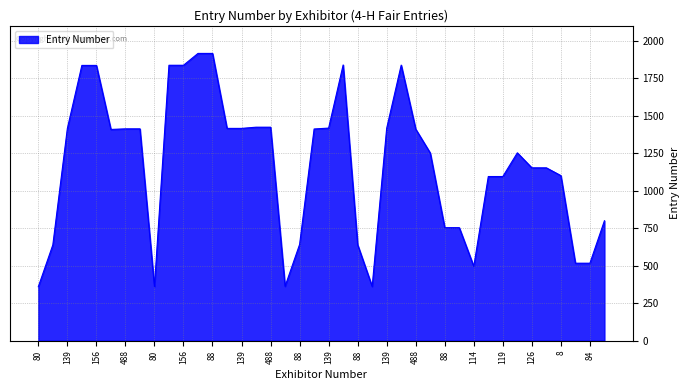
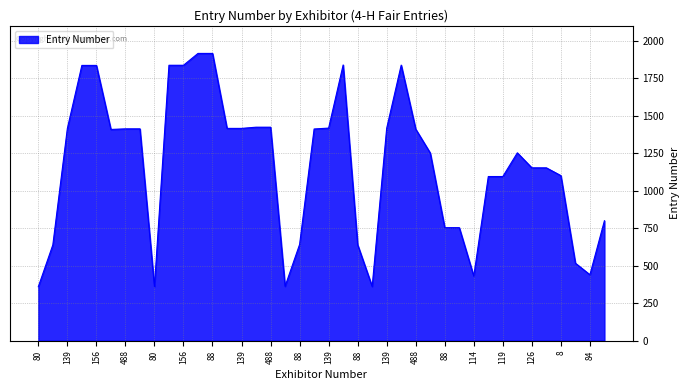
114: 500 -> 430
84: 520 -> 440
